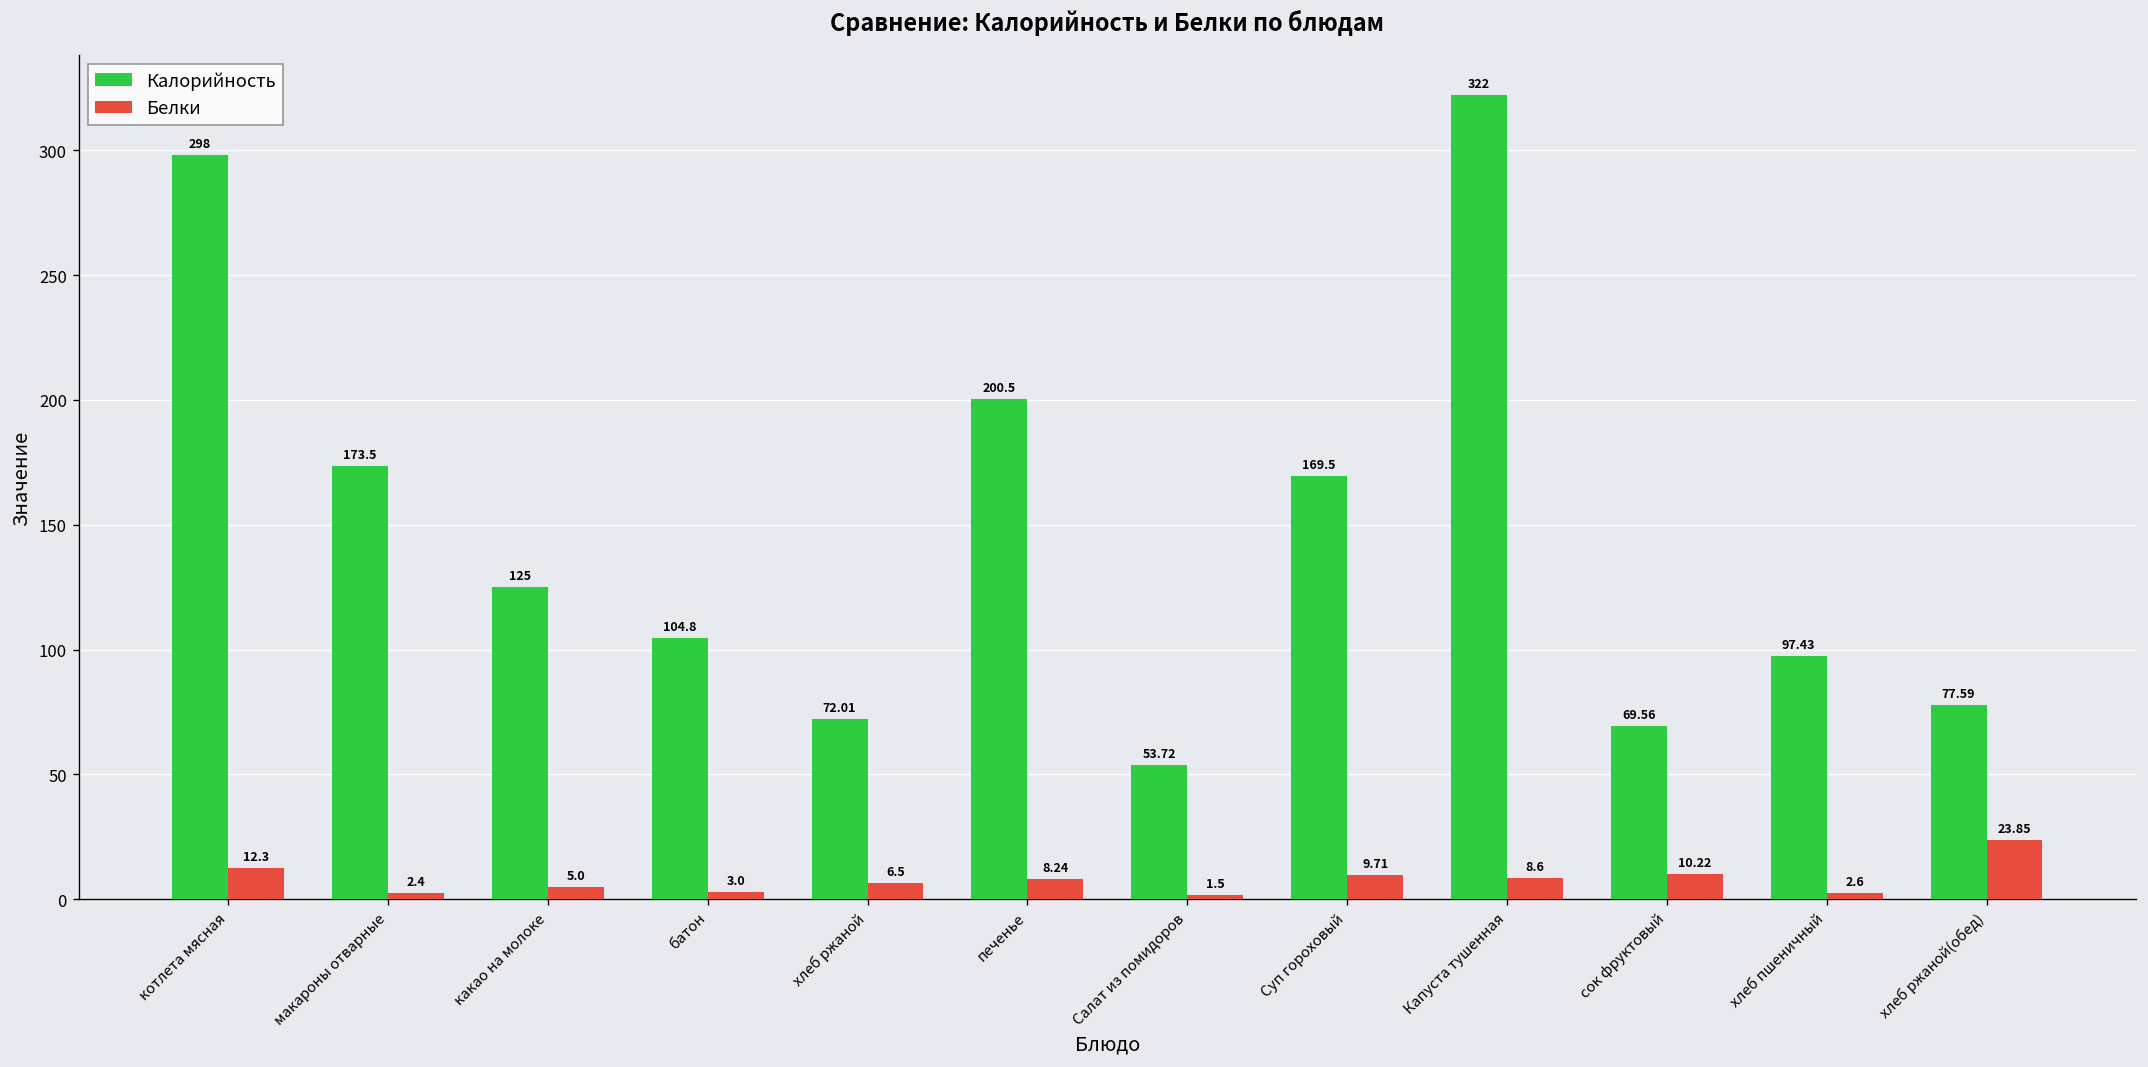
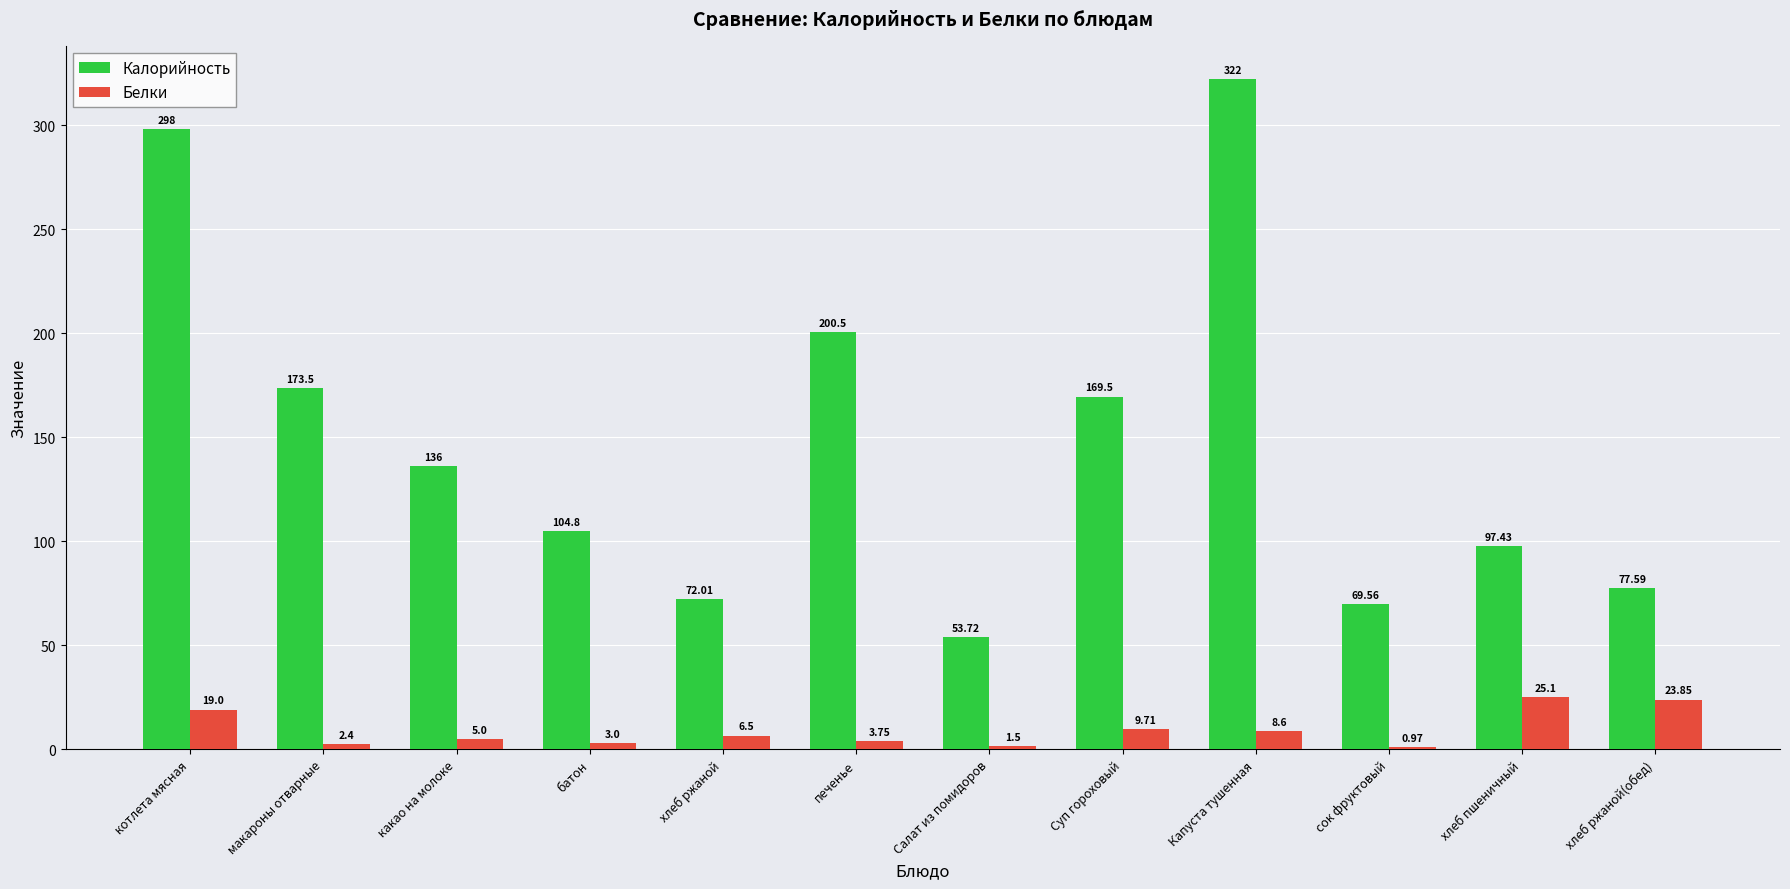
Белки, котлета мясная: 12.3 -> 19.0
Калорийность, какао на молоке: 125 -> 136
Белки, печенье: 8.24 -> 3.75
Белки, сок фруктовый: 10.22 -> 0.97
Белки, хлеб пшеничный: 2.6 -> 25.1
